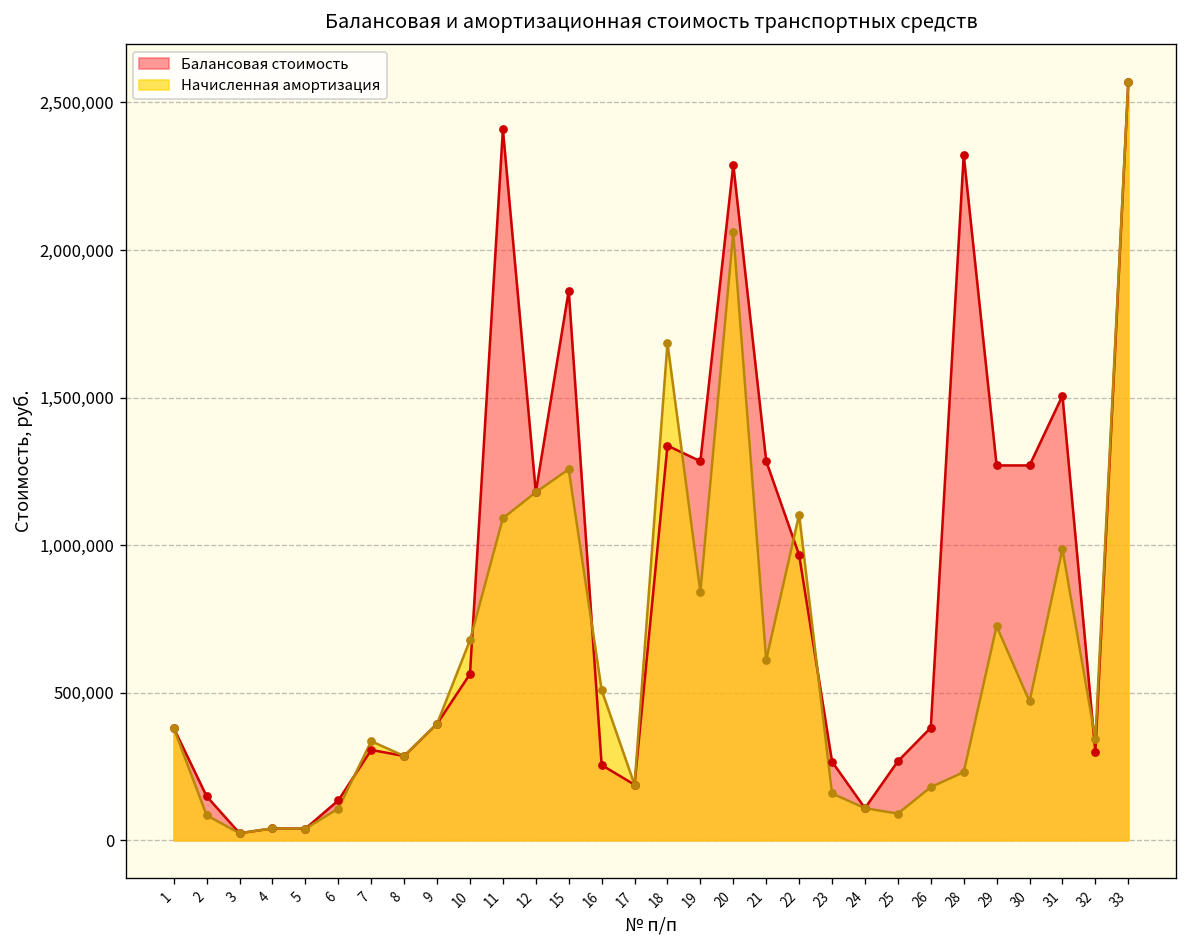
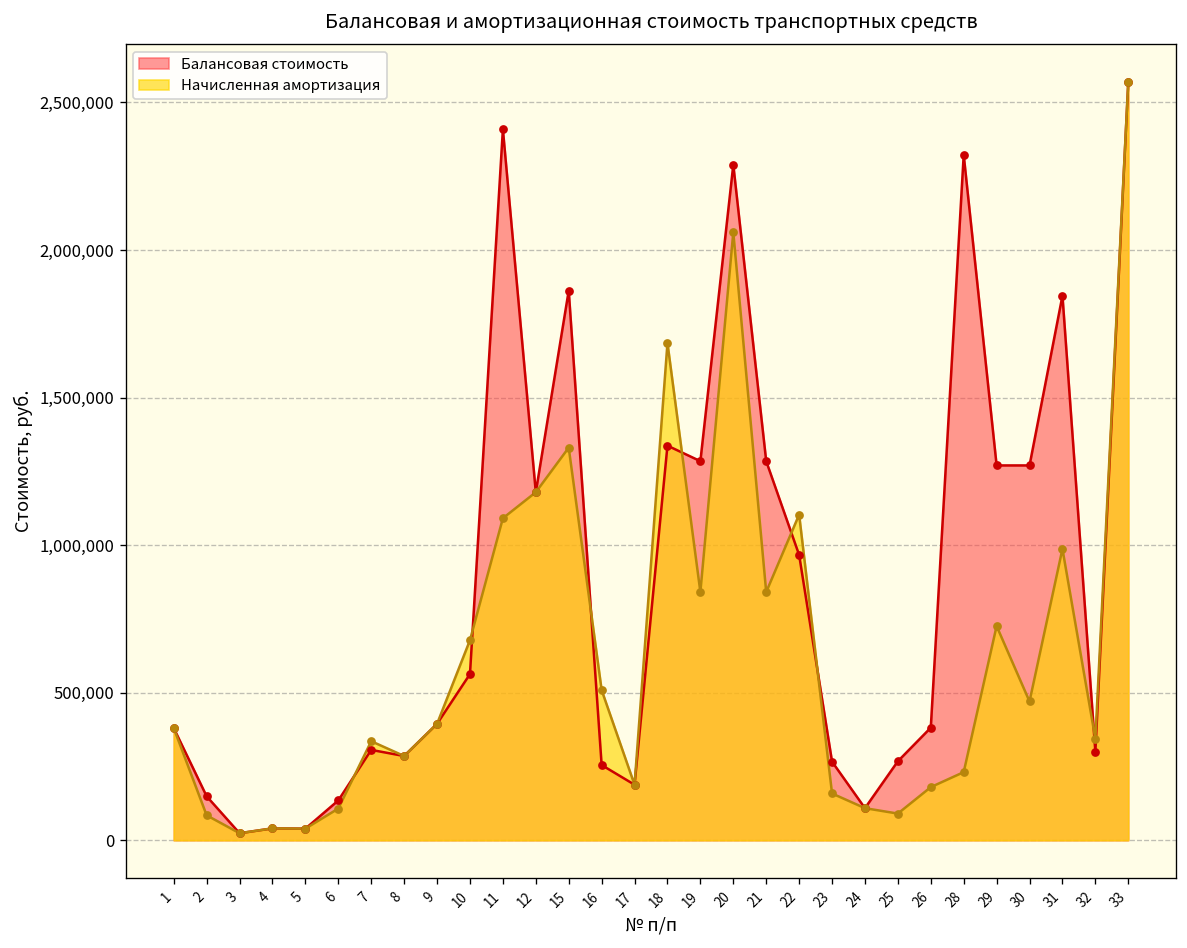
Начисленная амортизация, 15: 1,260,000 -> 1,330,000
Начисленная амортизация, 21: 610,000 -> 840,000
Балансовая стоимость, 31: 1,510,000 -> 1,850,000
